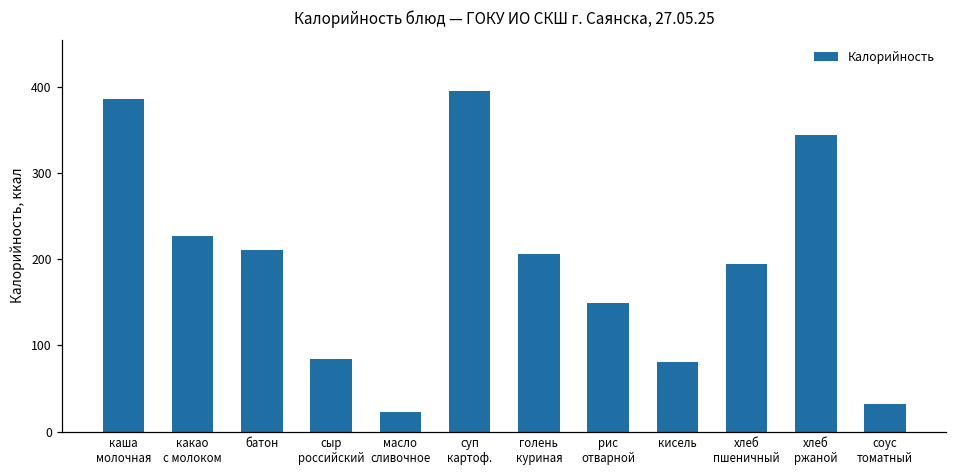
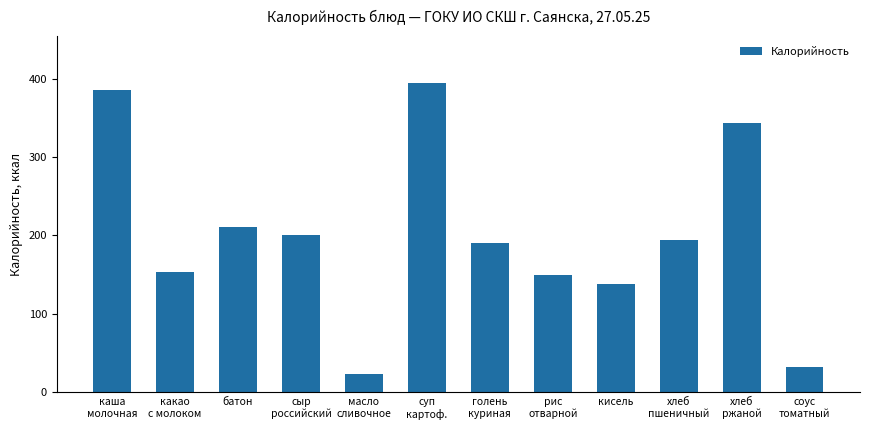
какао с молоком: 230 -> 150
сыр российский: 80 -> 200
голень куриная: 210 -> 190
кисель: 80 -> 140
